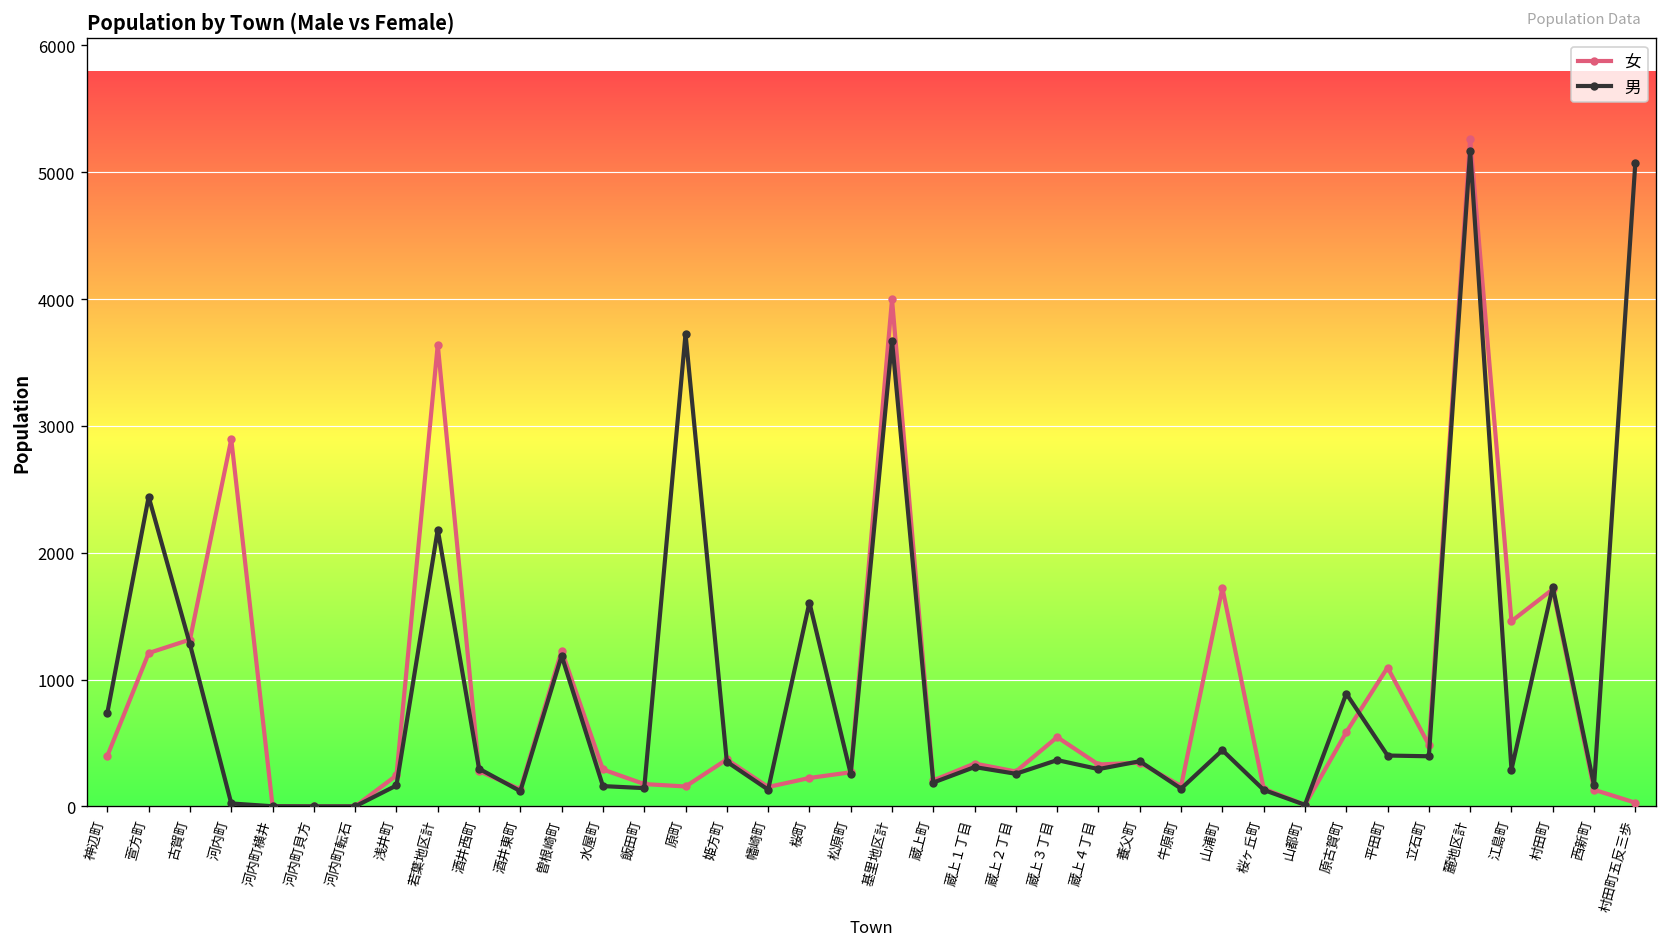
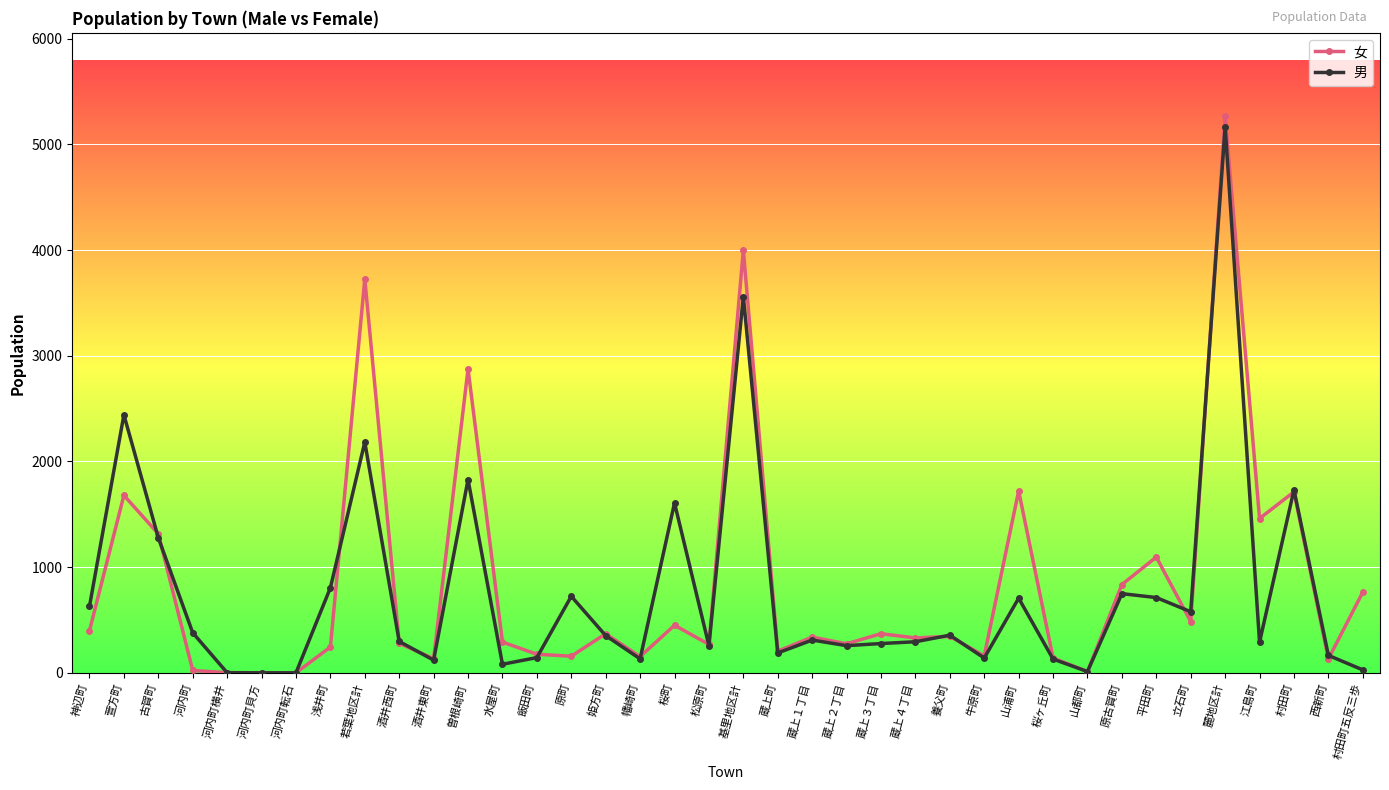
男, 神辺町: 740 -> 630
女, 萱方町: 1210 -> 1680
女, 河内町: 2900 -> 20
男, 河内町: 20 -> 380
男, 浅井町: 170 -> 800
女, 若葉地区計: 3640 -> 3730
女, 曽根崎町: 1230 -> 2880
男, 曽根崎町: 1190 -> 1830
男, 水屋町: 160 -> 80
男, 原町: 3730 -> 720
女, 桜町: 220 -> 450
男, 基里地区計: 3670 -> 3560
女, 蔵上３丁目: 550 -> 370
男, 蔵上３丁目: 370 -> 280
男, 山浦町: 440 -> 710
女, 原古賀町: 590 -> 840
男, 原古賀町: 890 -> 750
男, 平田町: 400 -> 710
男, 立石町: 400 -> 580
女, 村田町五反三歩: 30 -> 760
男, 村田町五反三歩: 5080 -> 30
